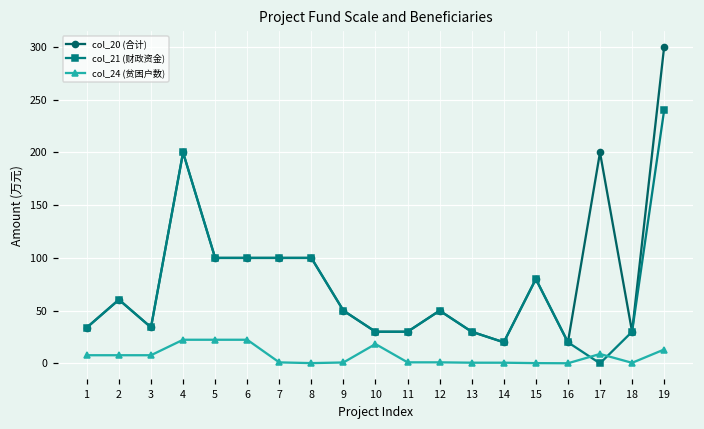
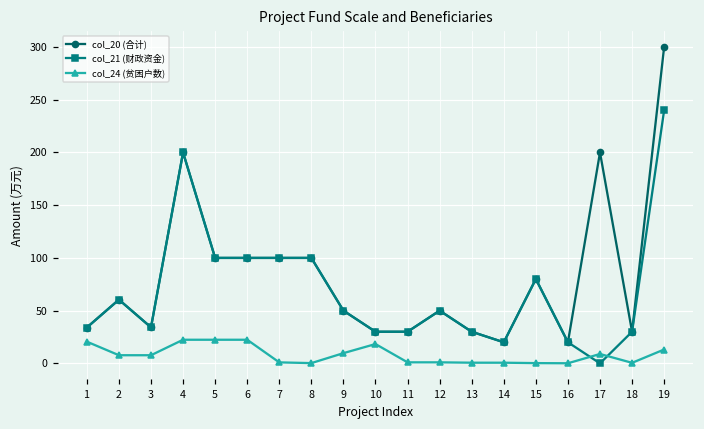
col_24 (贫困户数), 1: 10 -> 20
col_24 (贫困户数), 9: 0 -> 10
